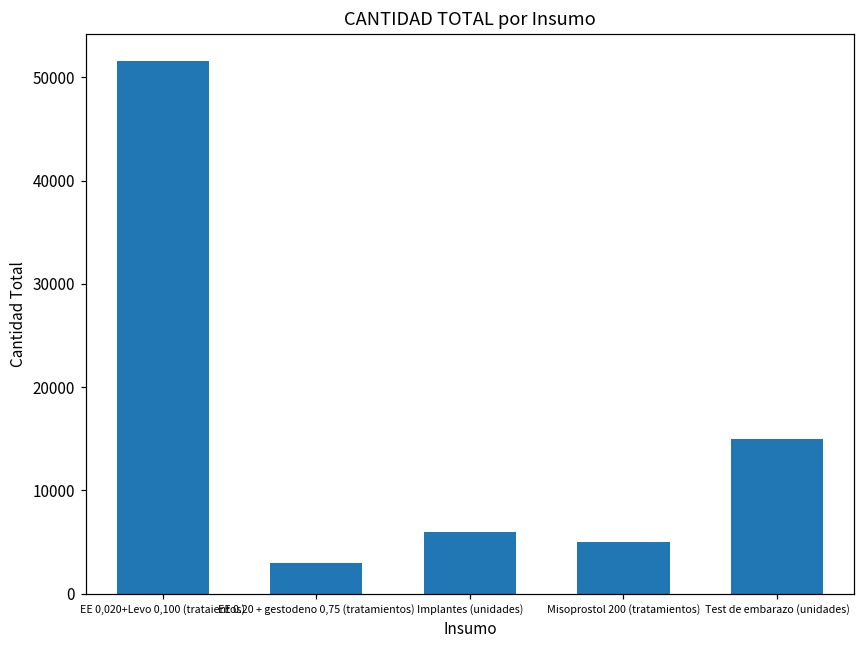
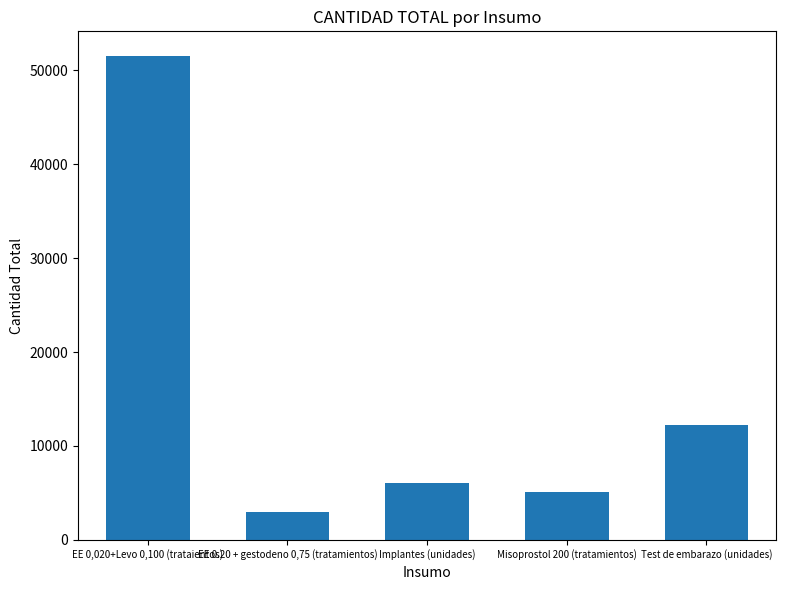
Test de embarazo (unidades): 15000 -> 12000
